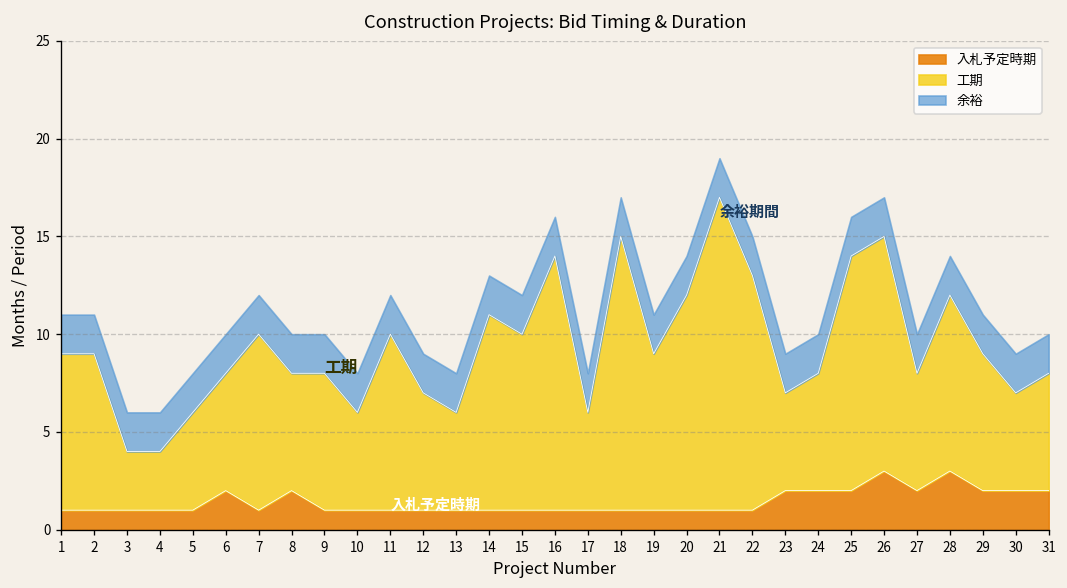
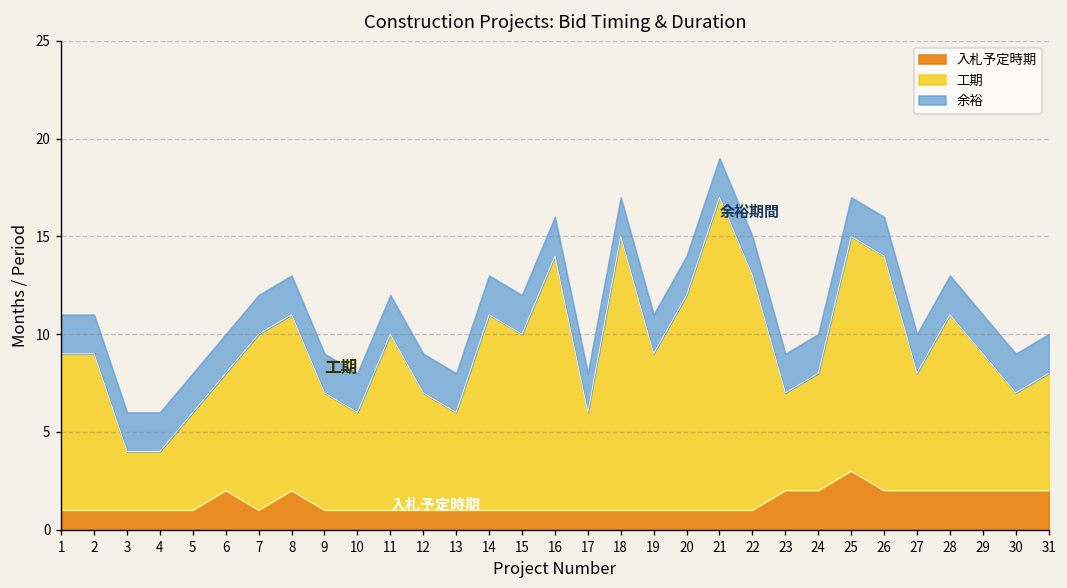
工期, 8: 6 -> 9
工期, 9: 7 -> 6
入札予定時期, 25: 2 -> 3
入札予定時期, 26: 3 -> 2
入札予定時期, 28: 3 -> 2
